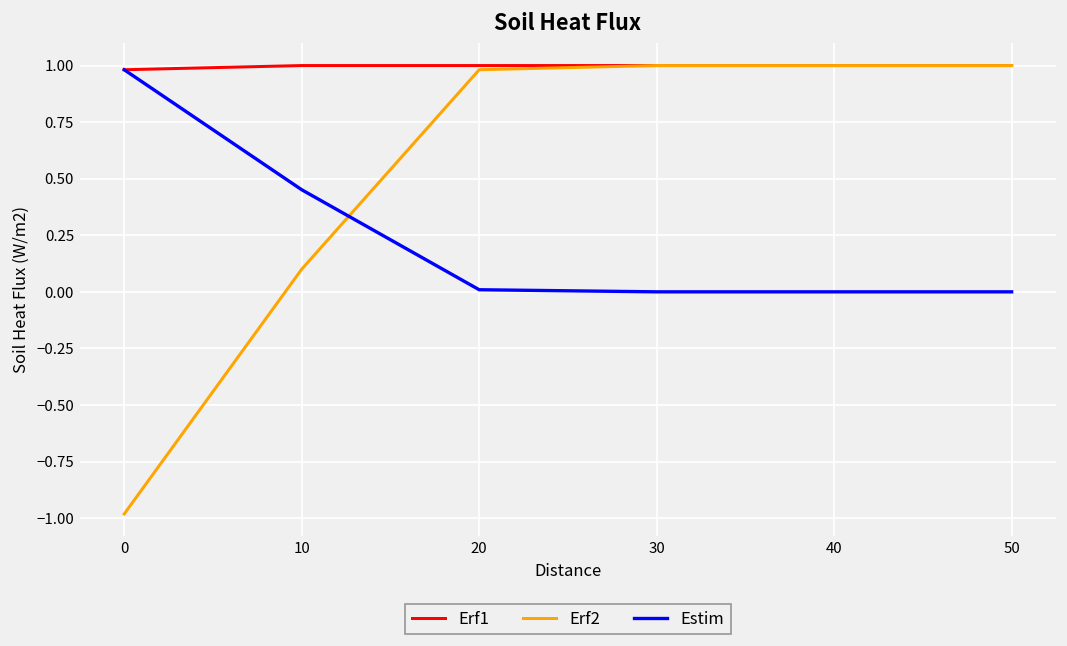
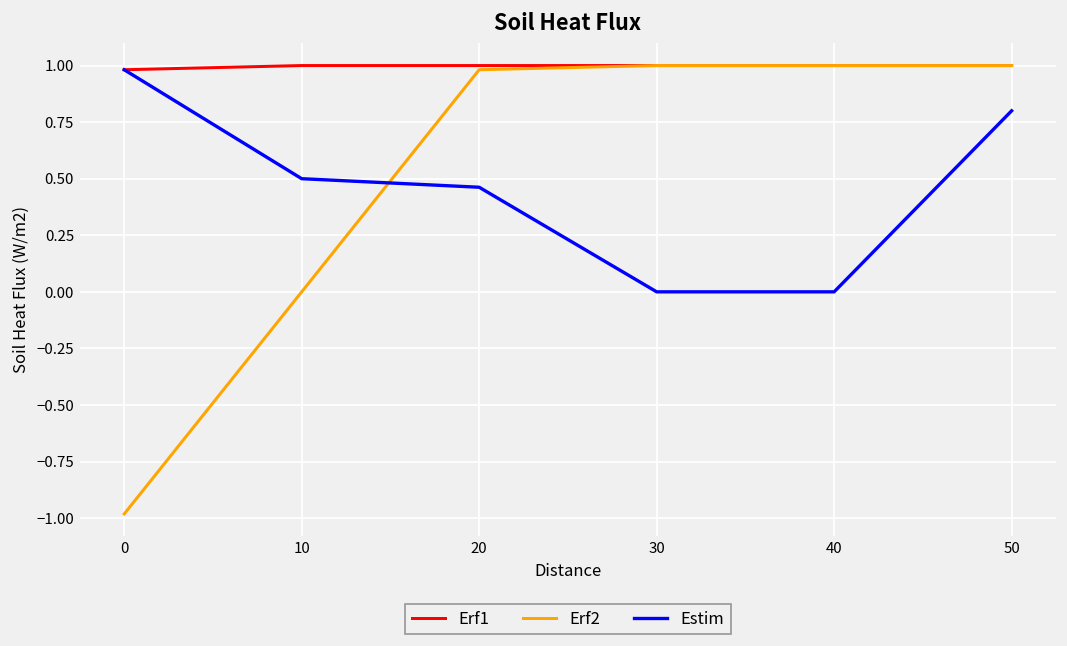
Erf2, 10: 0.1 -> 0.0
Estim, 10: 0.45 -> 0.50
Estim, 20: 0.01 -> 0.46
Estim, 50: 0.0 -> 0.8
